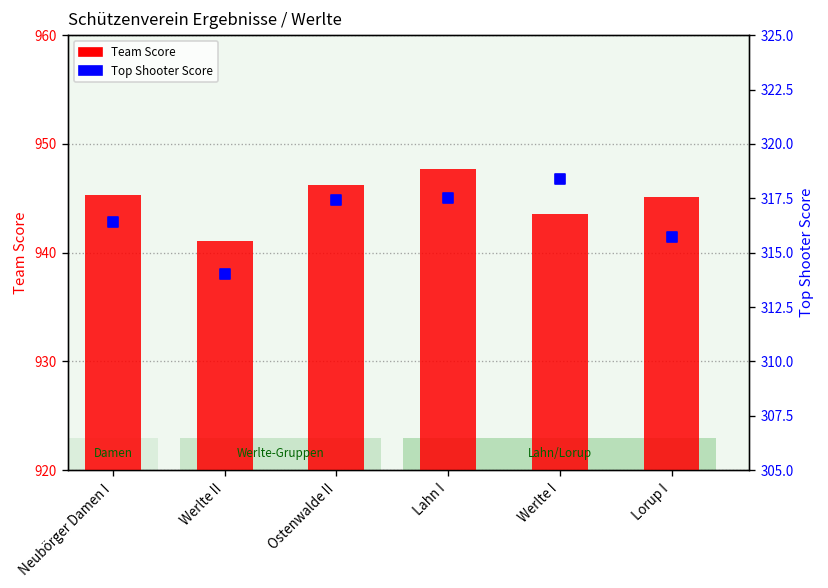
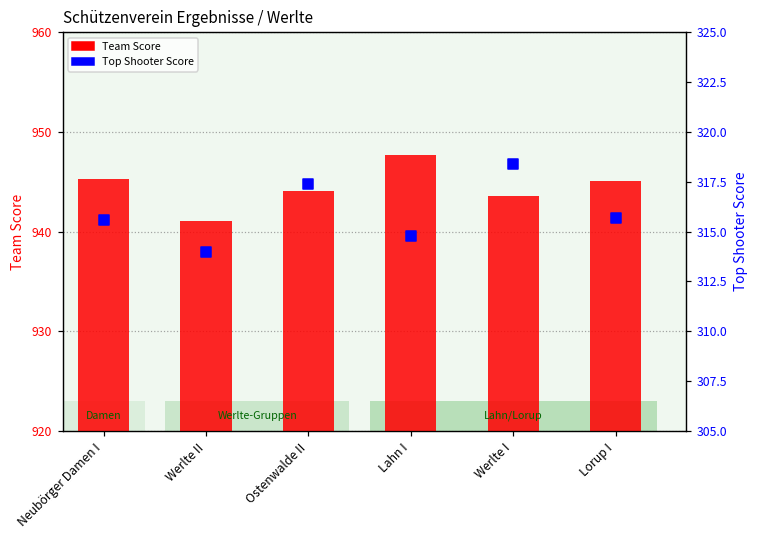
Team Score, Ostenwalde II: 946 -> 944
Top Shooter Score, Neubörger Damen I: 316.4 -> 315.6
Top Shooter Score, Lahn I: 317.5 -> 314.8
